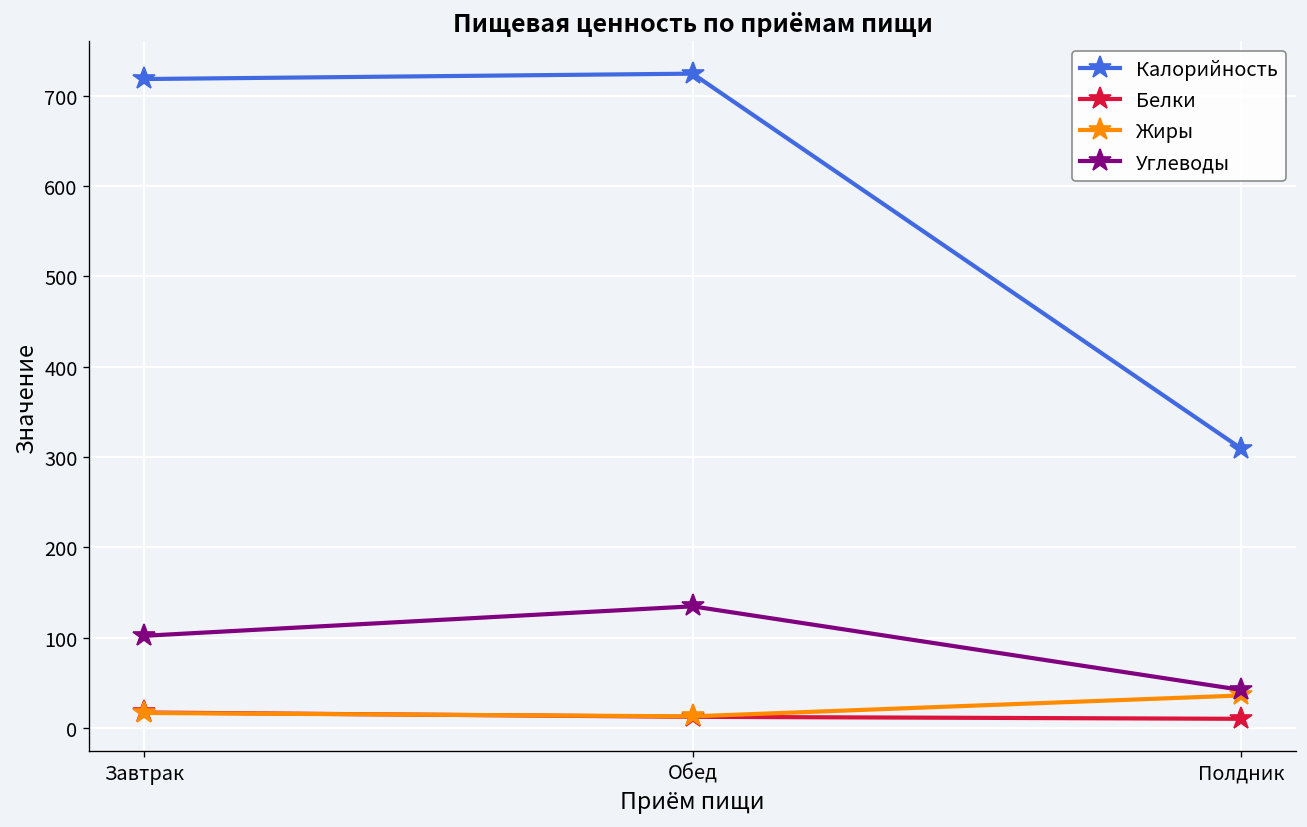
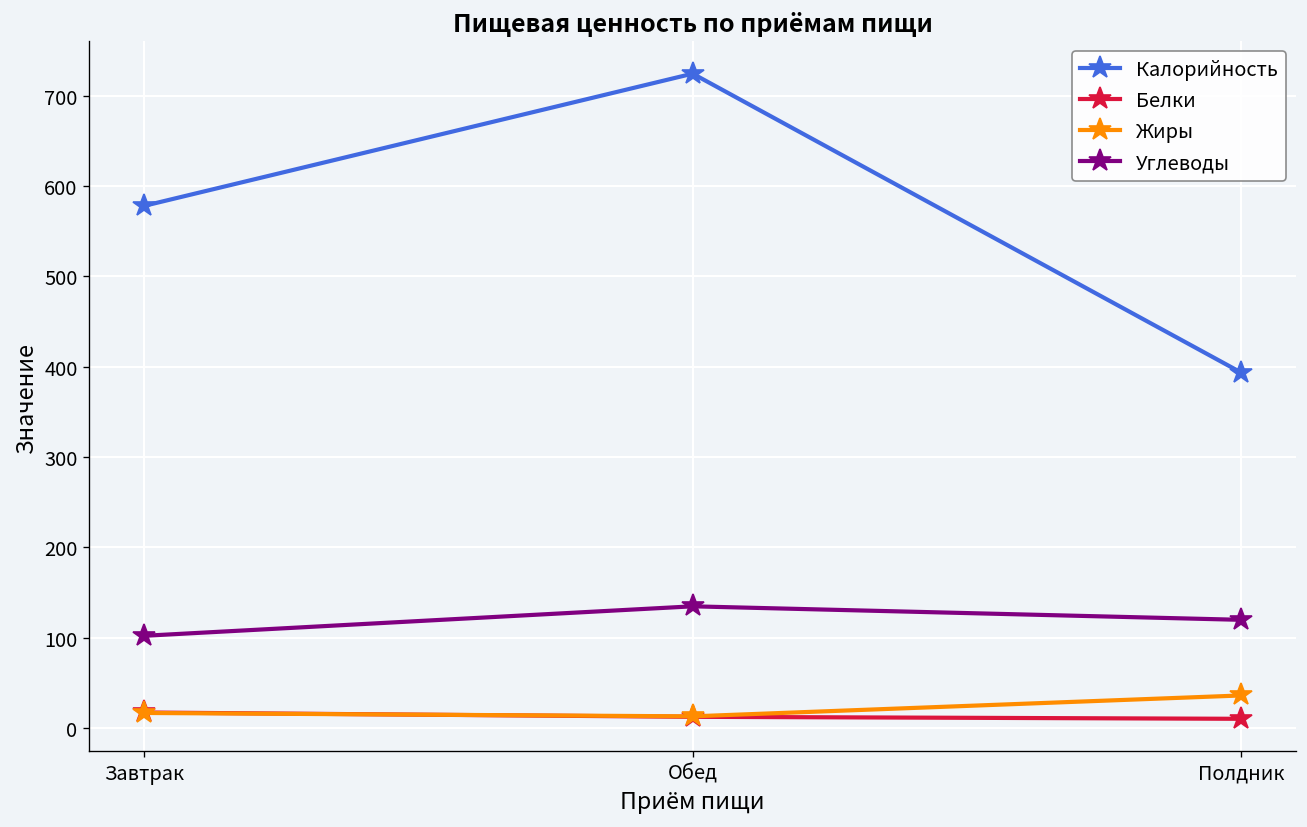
Калорийность, Завтрак: 720 -> 580
Калорийность, Полдник: 310 -> 390
Углеводы, Полдник: 40 -> 120
